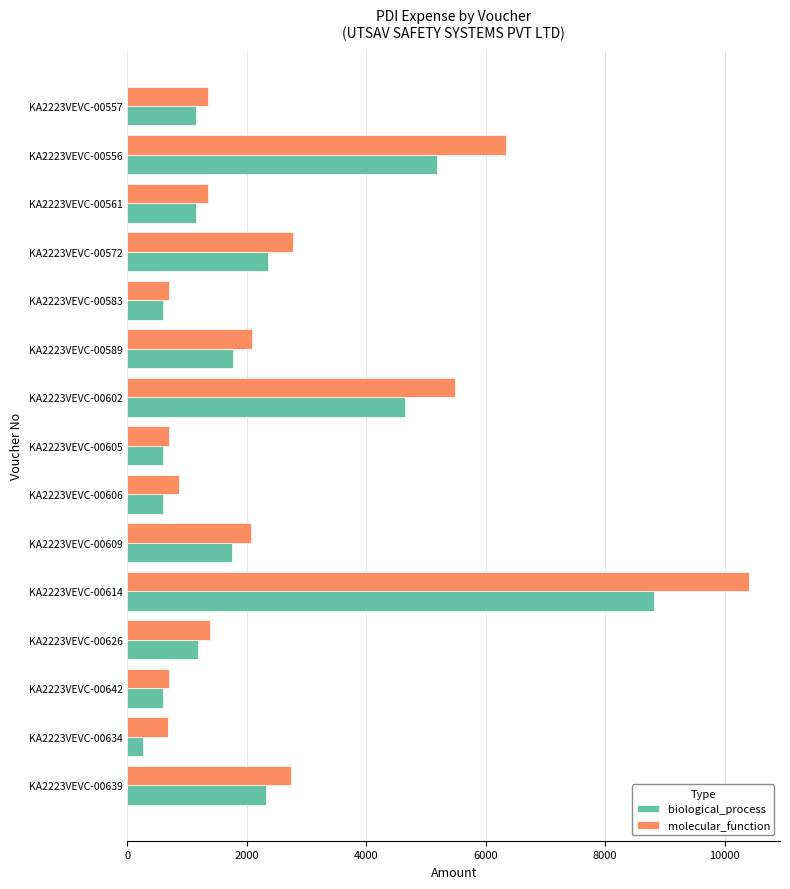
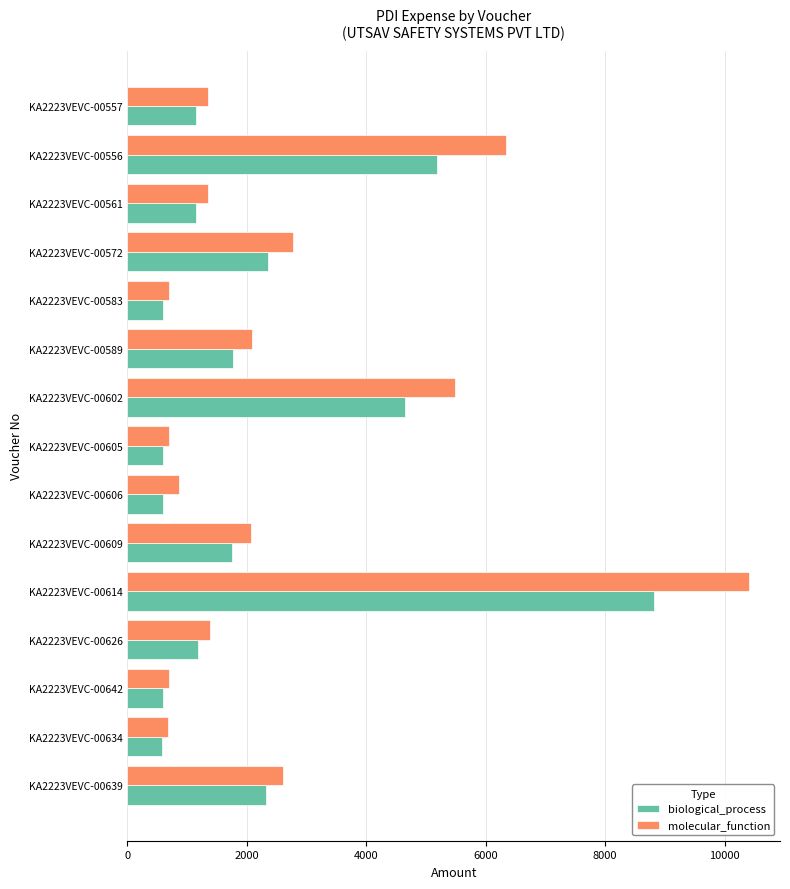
biological_process, KA2223VEVC-00634: 300 -> 600
molecular_function, KA2223VEVC-00639: 2700 -> 2600
